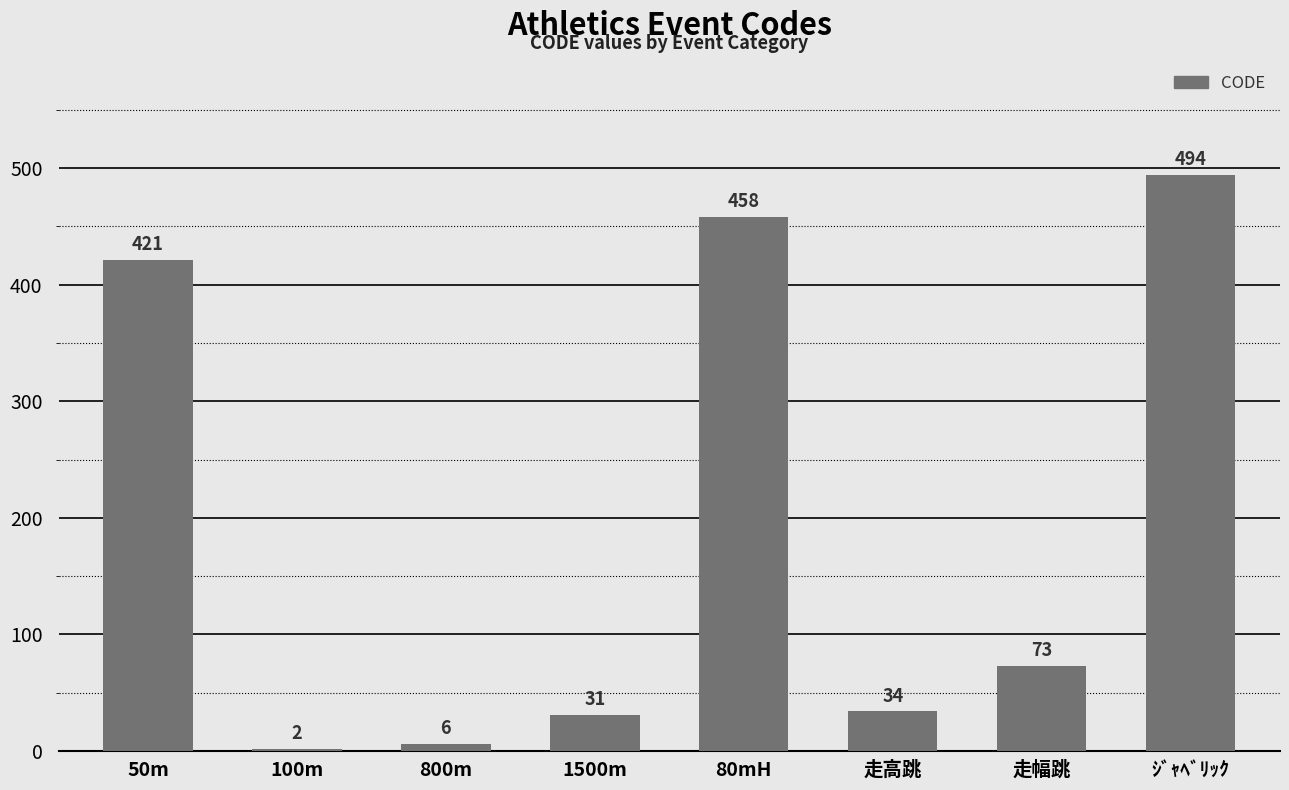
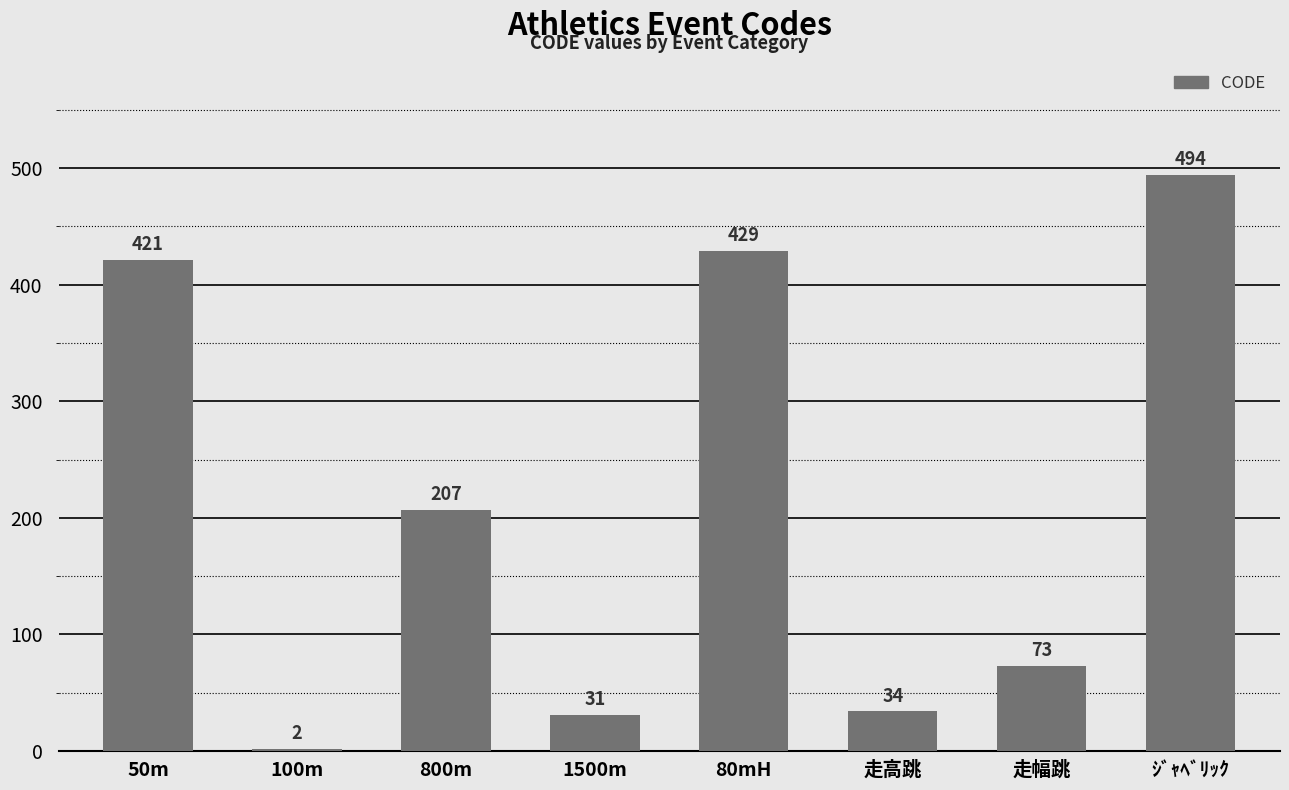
800m: 6 -> 207
80mH: 458 -> 429
